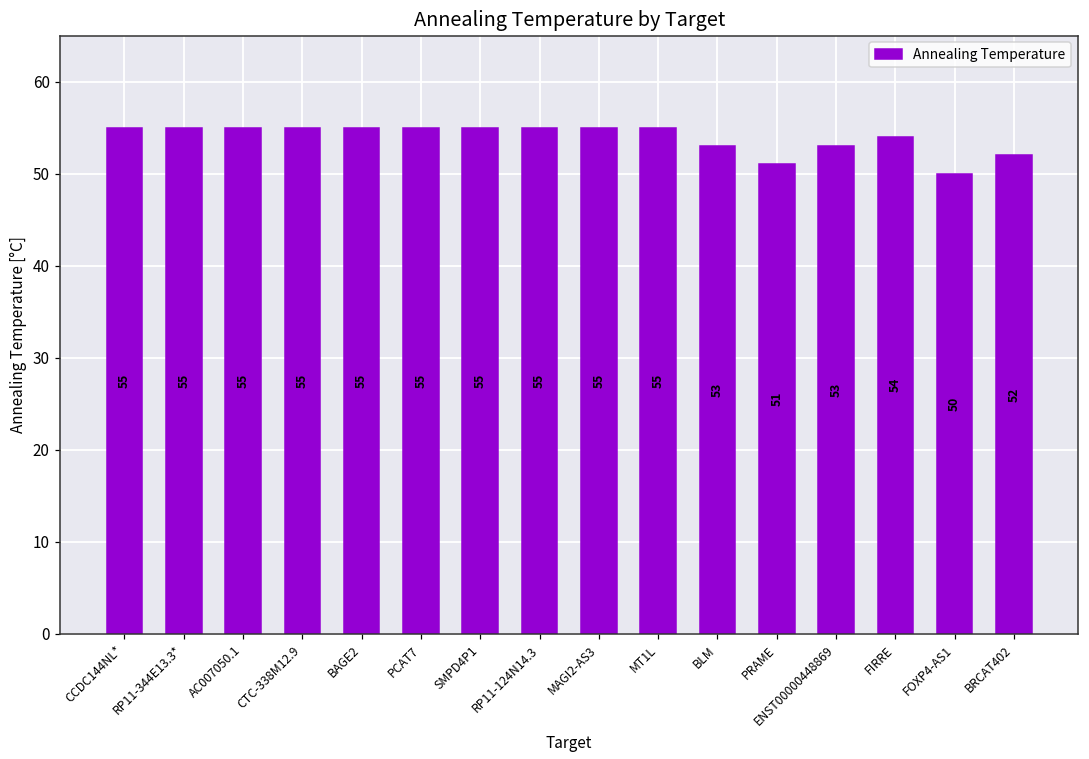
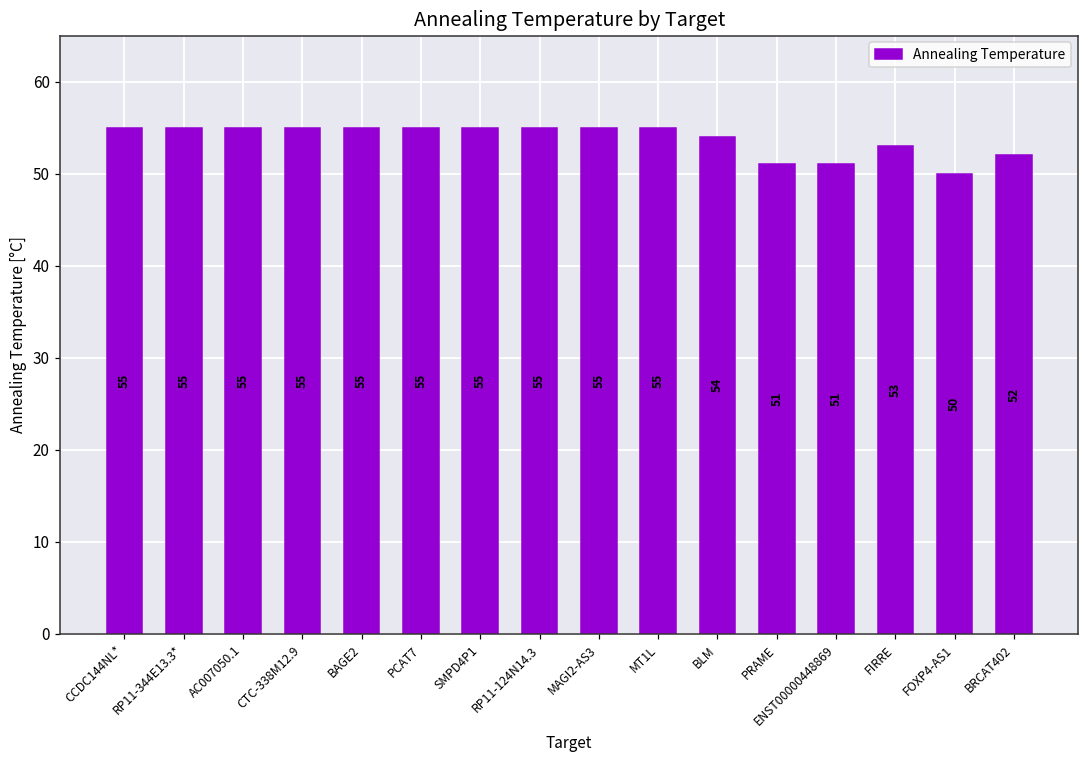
BLM: 53 -> 54
ENST00000448869: 53 -> 51
FIRRE: 54 -> 53
